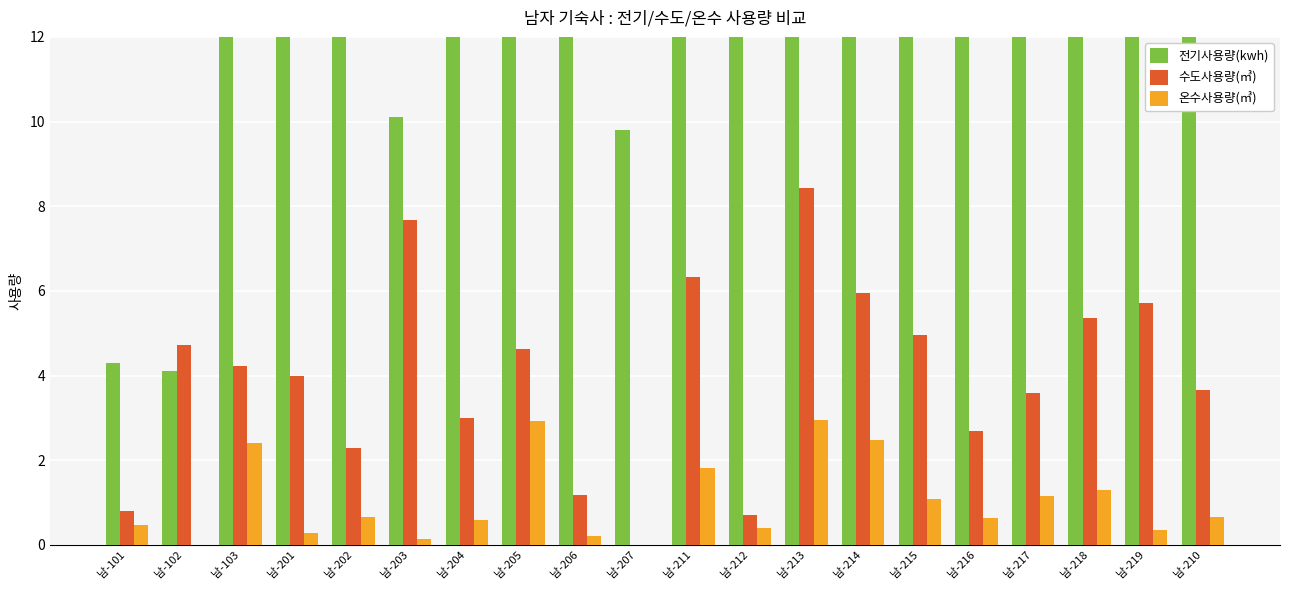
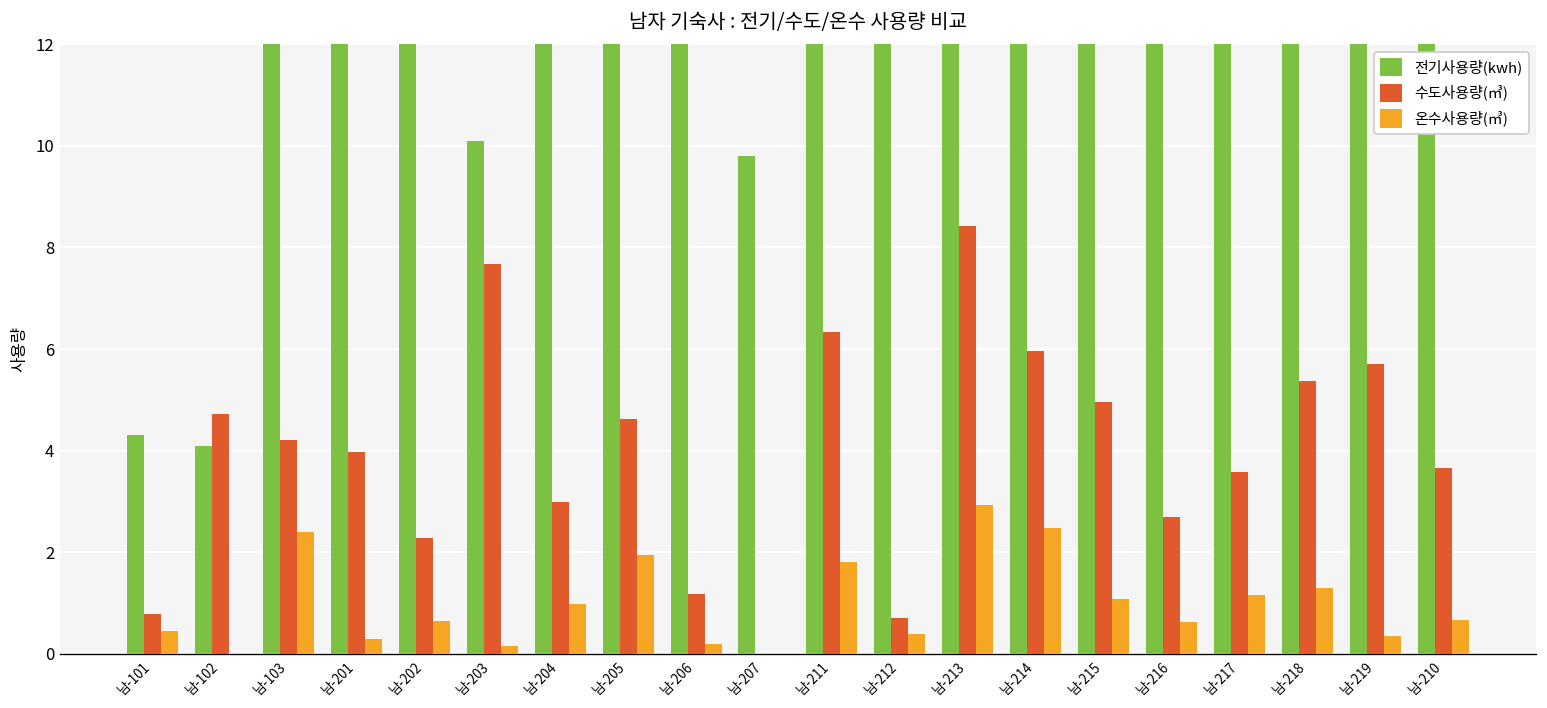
온수사용량(㎥), 남-204: 0.6 -> 1.0
온수사용량(㎥), 남-205: 2.9 -> 1.9
